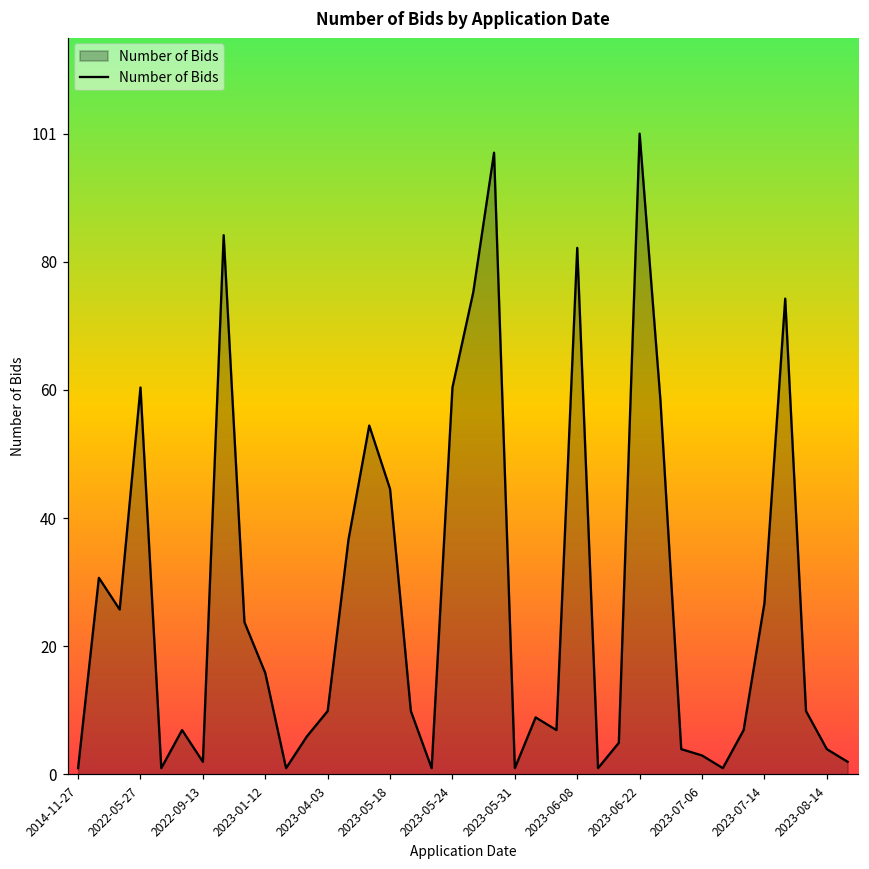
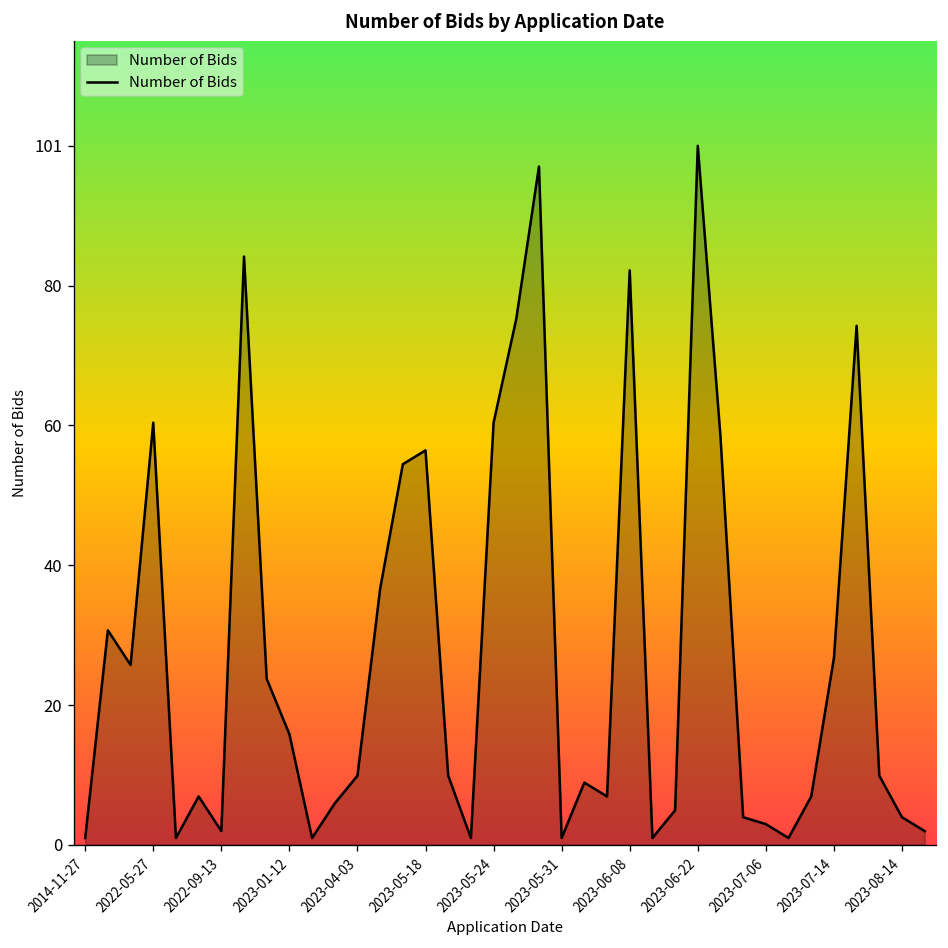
2023-05-18: 45 -> 57
